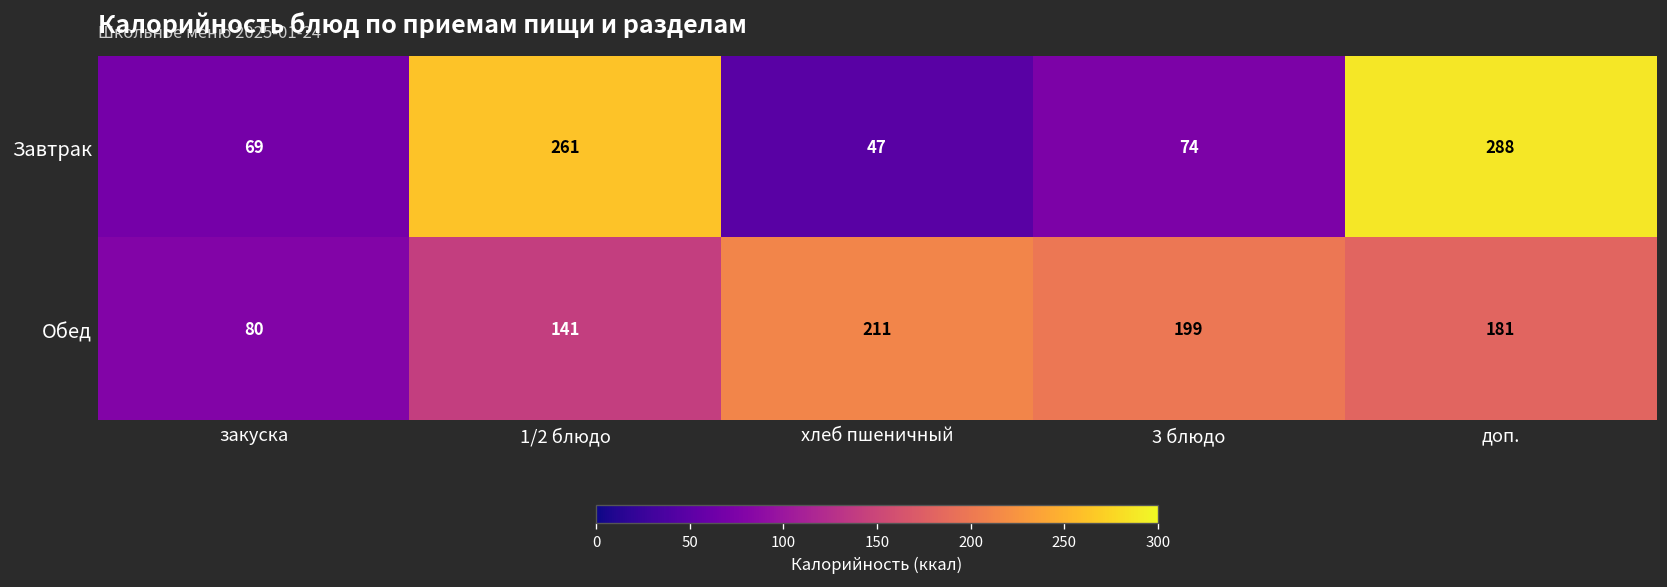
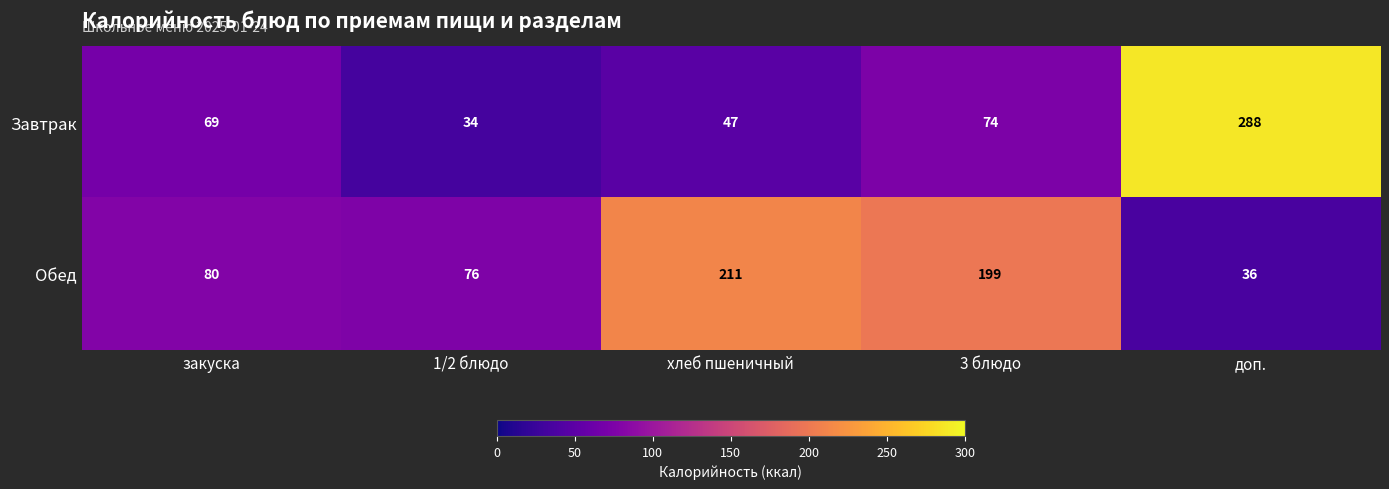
Завтрак, 1/2 блюдо: 261 -> 34
Обед, 1/2 блюдо: 141 -> 76
Обед, доп.: 181 -> 36
